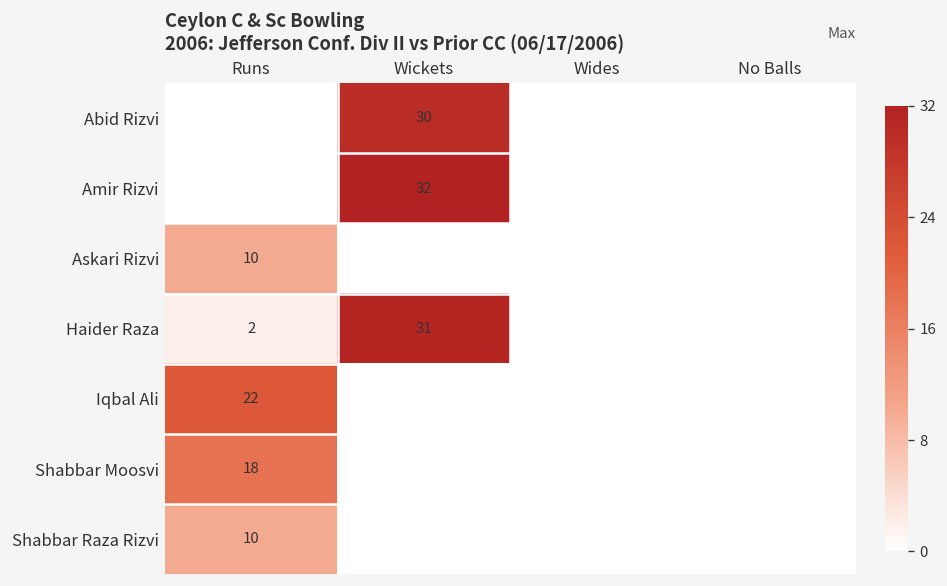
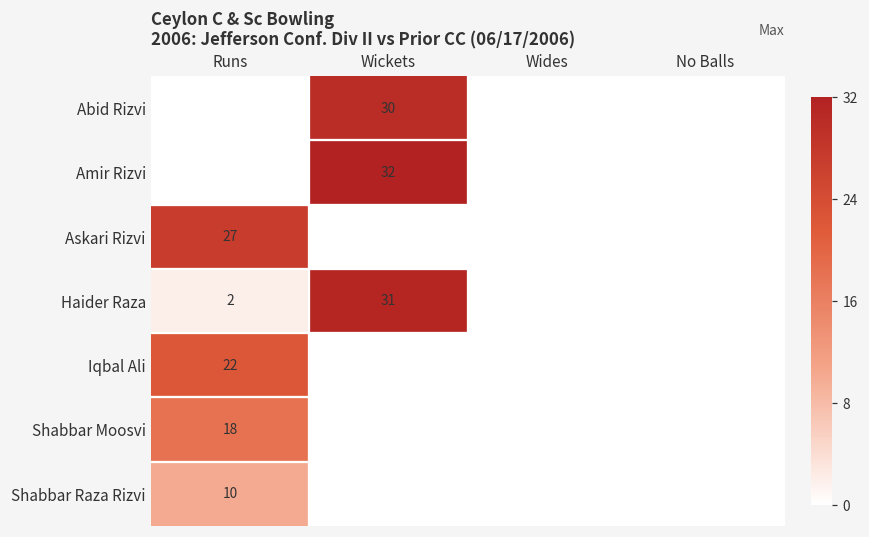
Askari Rizvi, Runs: 10 -> 27
